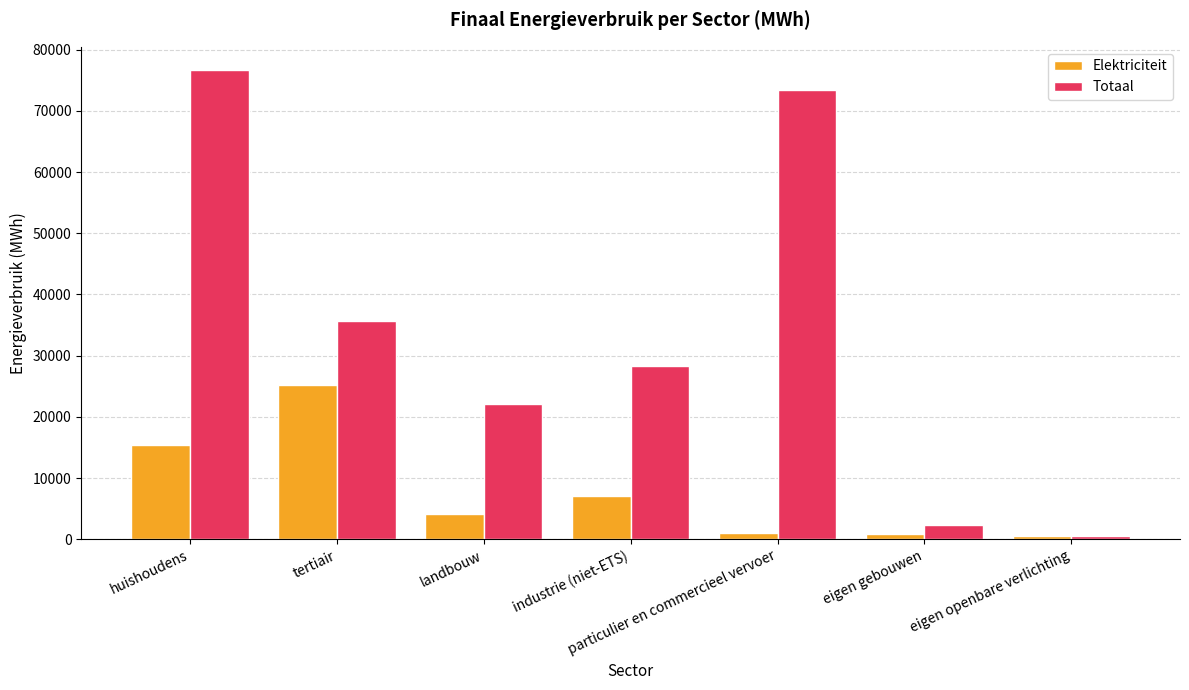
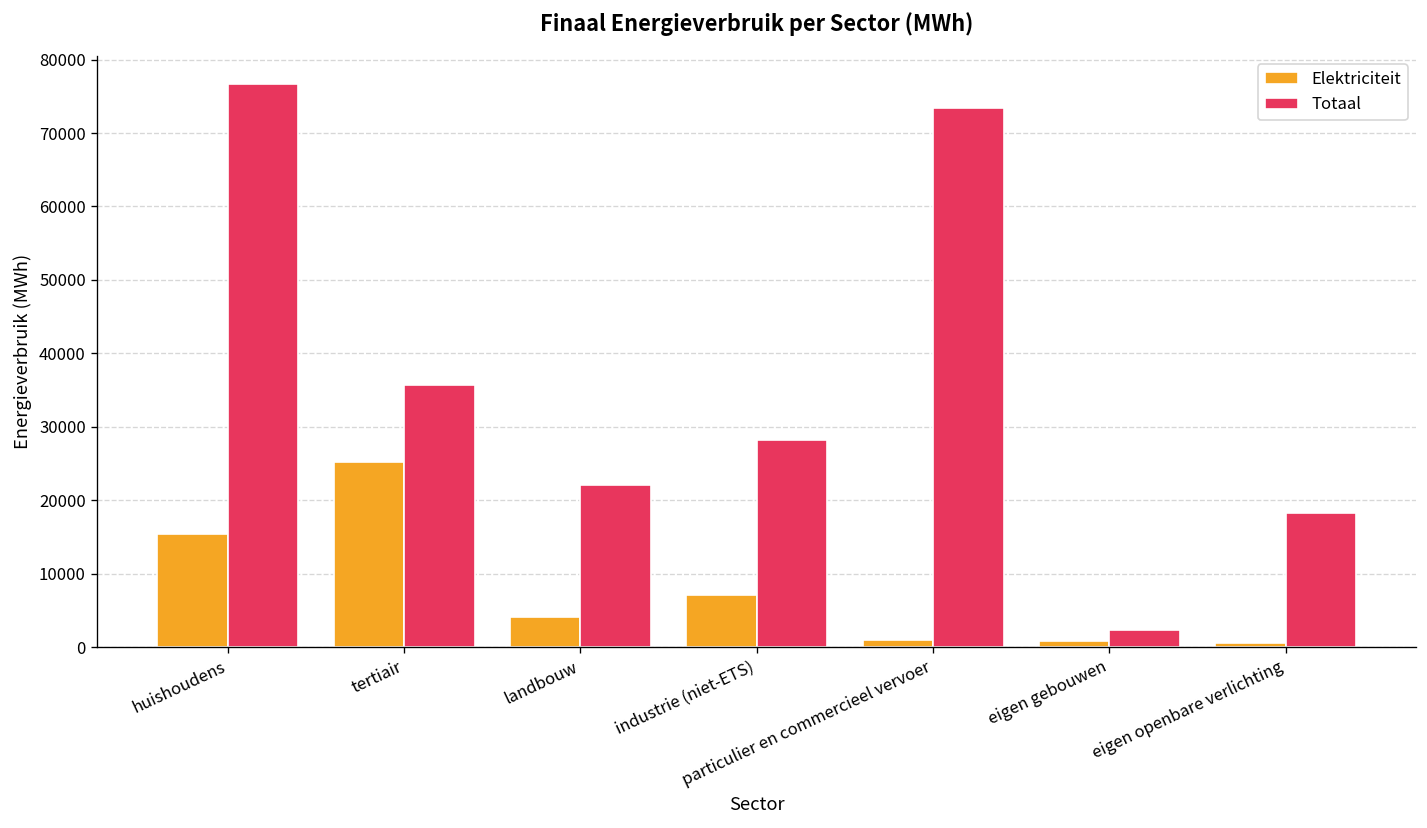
Totaal, eigen openbare verlichting: 1000 -> 18000
